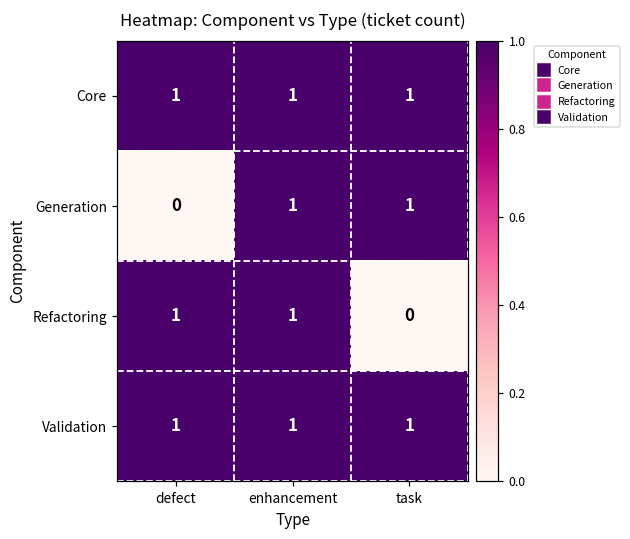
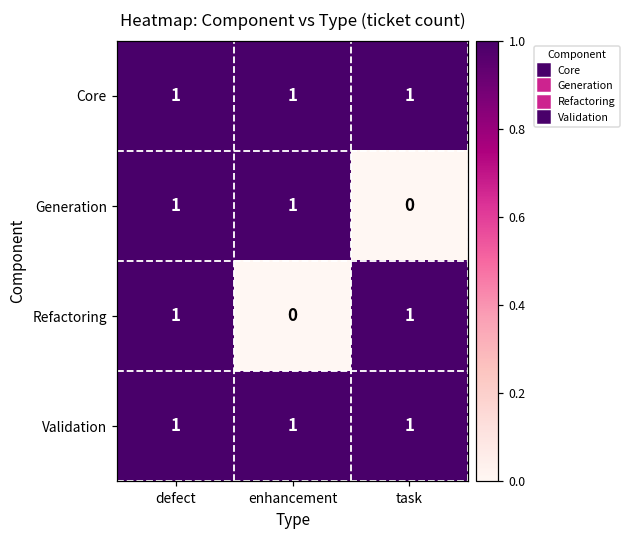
Generation, defect: 0 -> 1
Generation, task: 1 -> 0
Refactoring, enhancement: 1 -> 0
Refactoring, task: 0 -> 1
